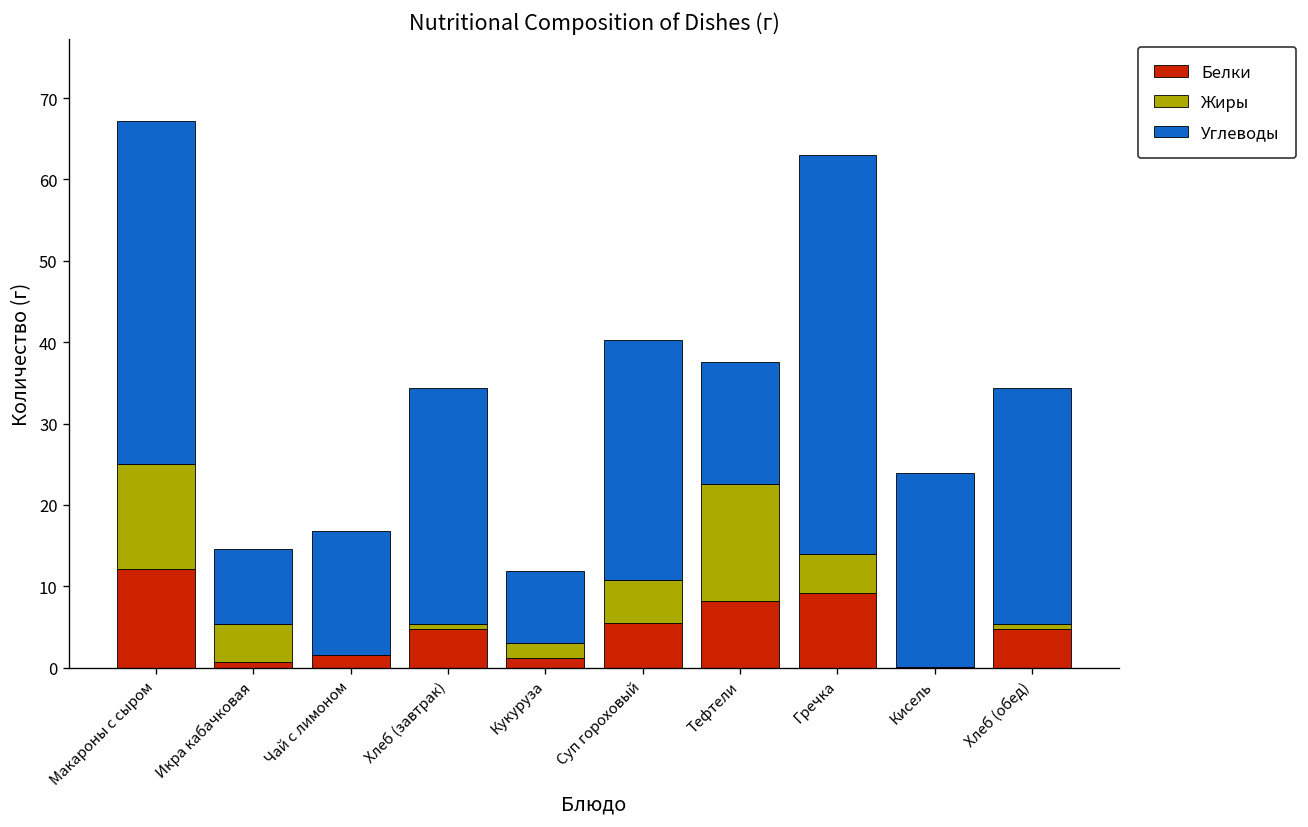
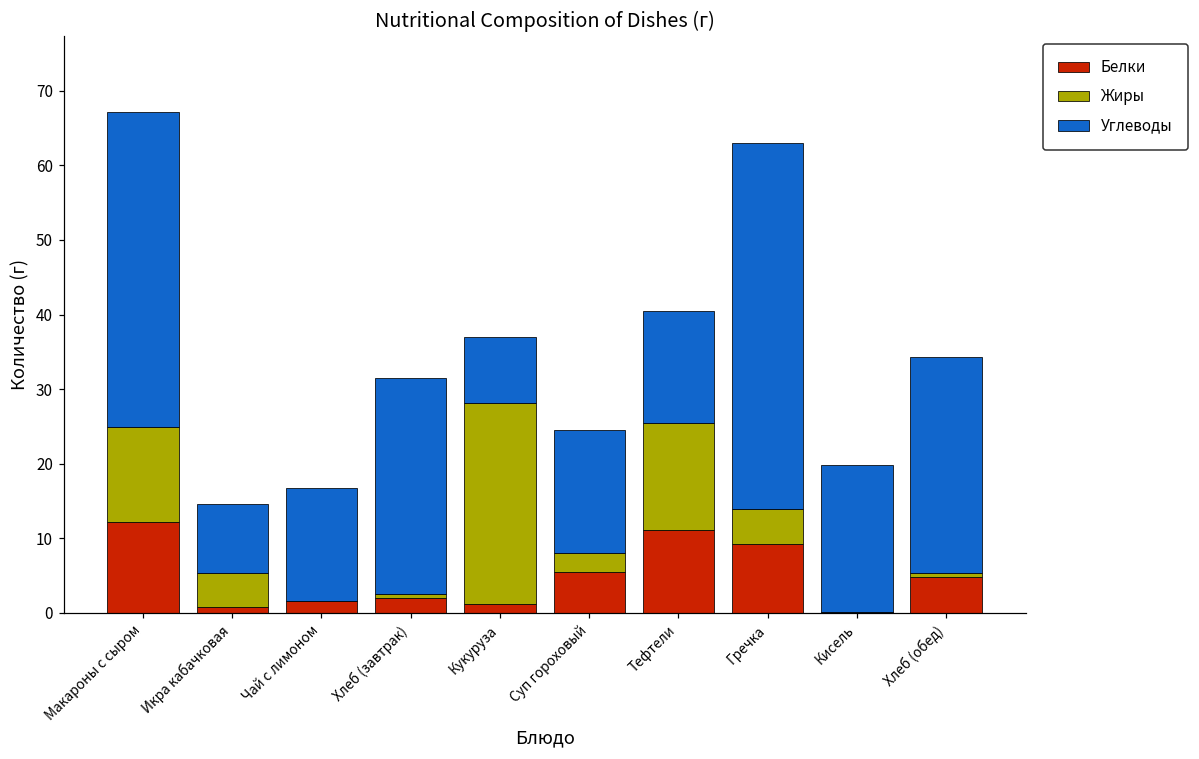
Белки, Хлеб (завтрак): 5 -> 2
Жиры, Кукуруза: 2 -> 27
Жиры, Суп гороховый: 5 -> 3
Углеводы, Суп гороховый: 29 -> 17
Белки, Тефтели: 8 -> 11
Углеводы, Кисель: 24 -> 20
